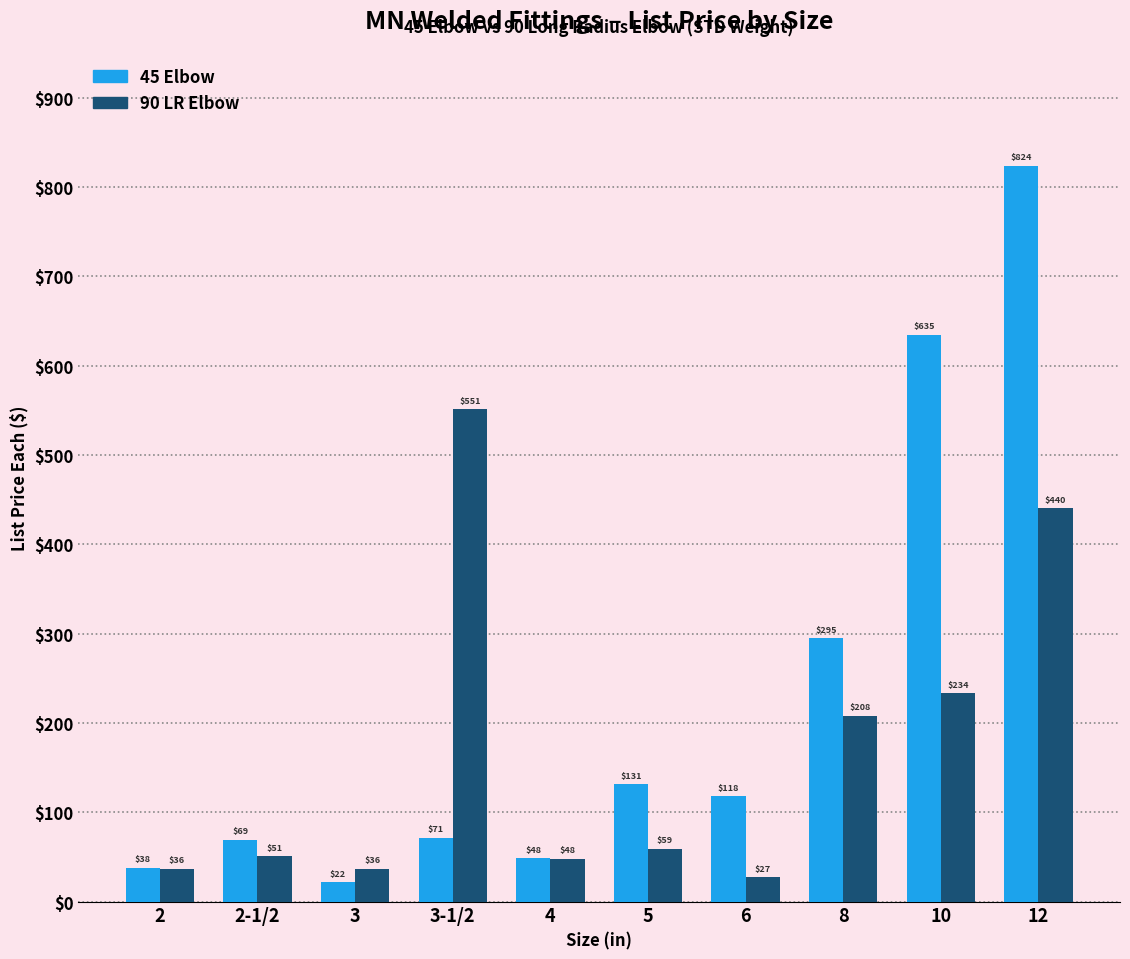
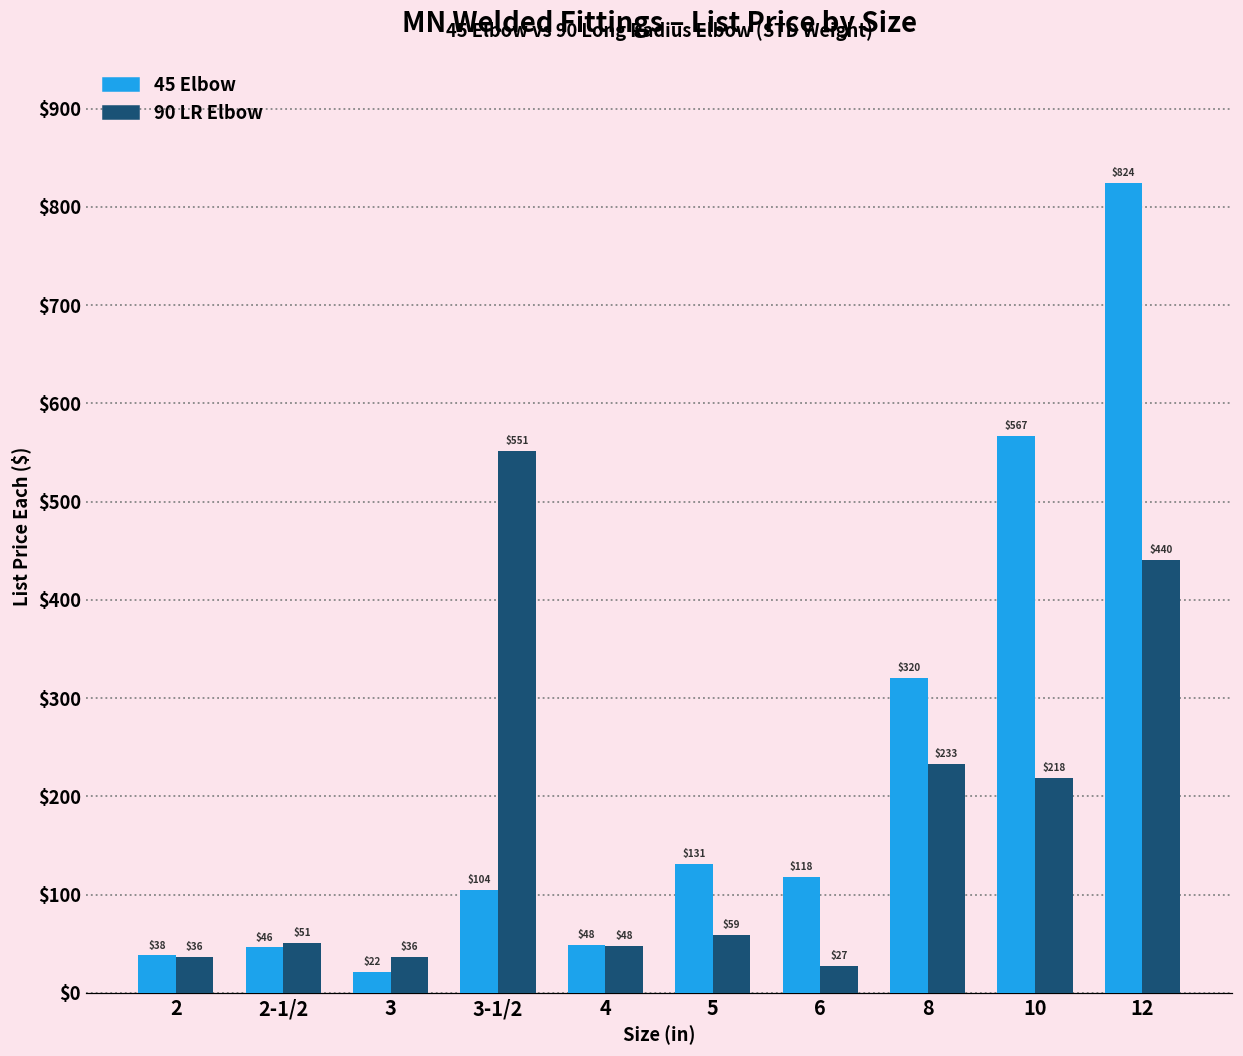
45 Elbow, 2-1/2: $69 -> $46
45 Elbow, 3-1/2: $71 -> $104
45 Elbow, 8: $295 -> $320
90 LR Elbow, 8: $208 -> $233
45 Elbow, 10: $635 -> $567
90 LR Elbow, 10: $234 -> $218
